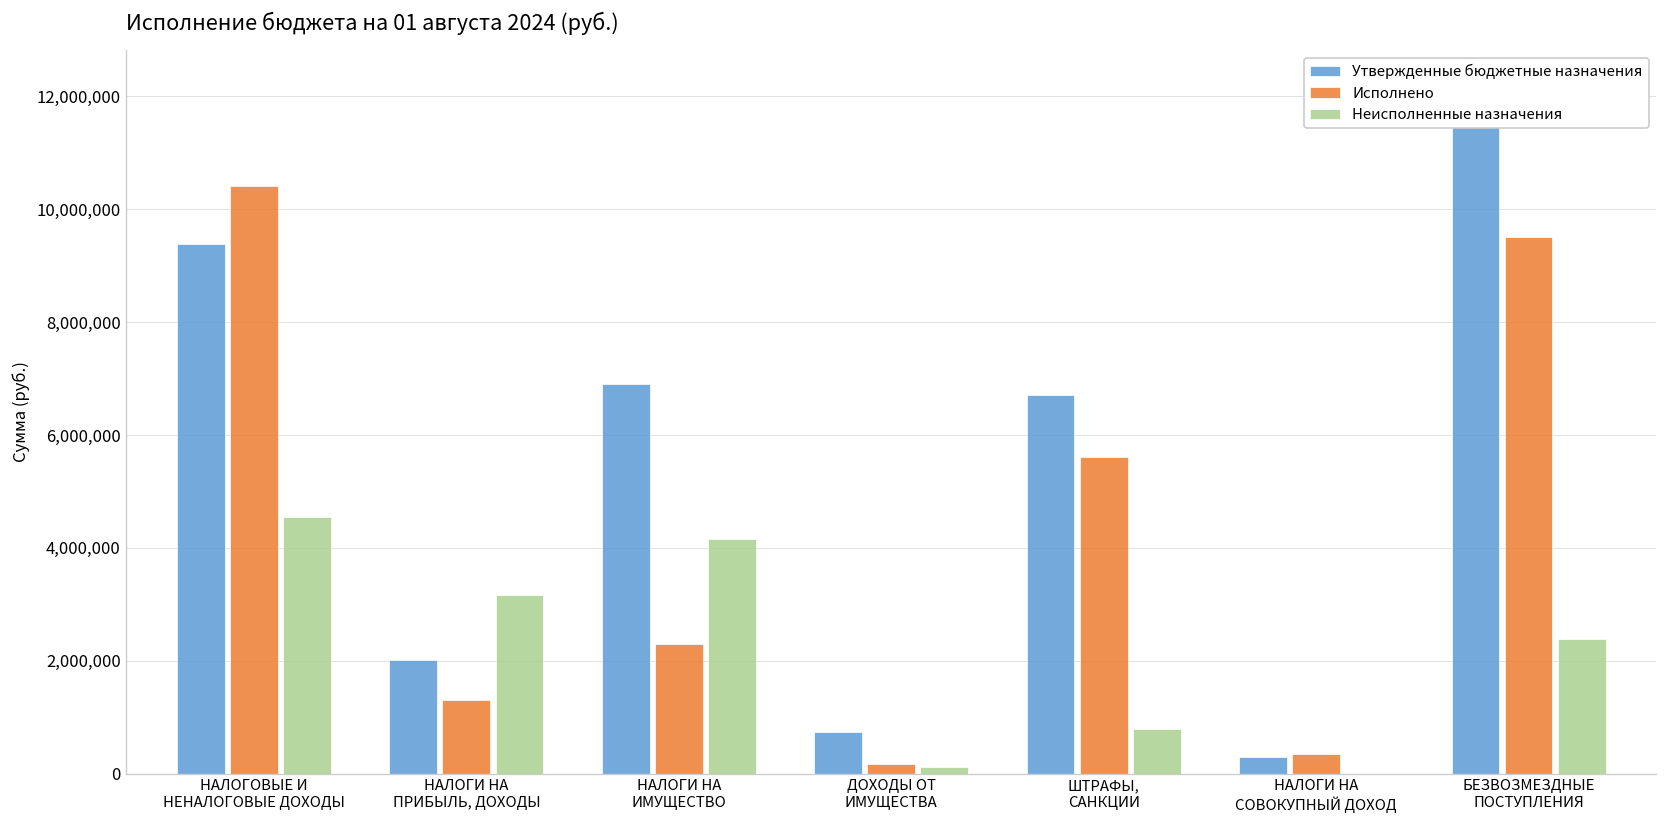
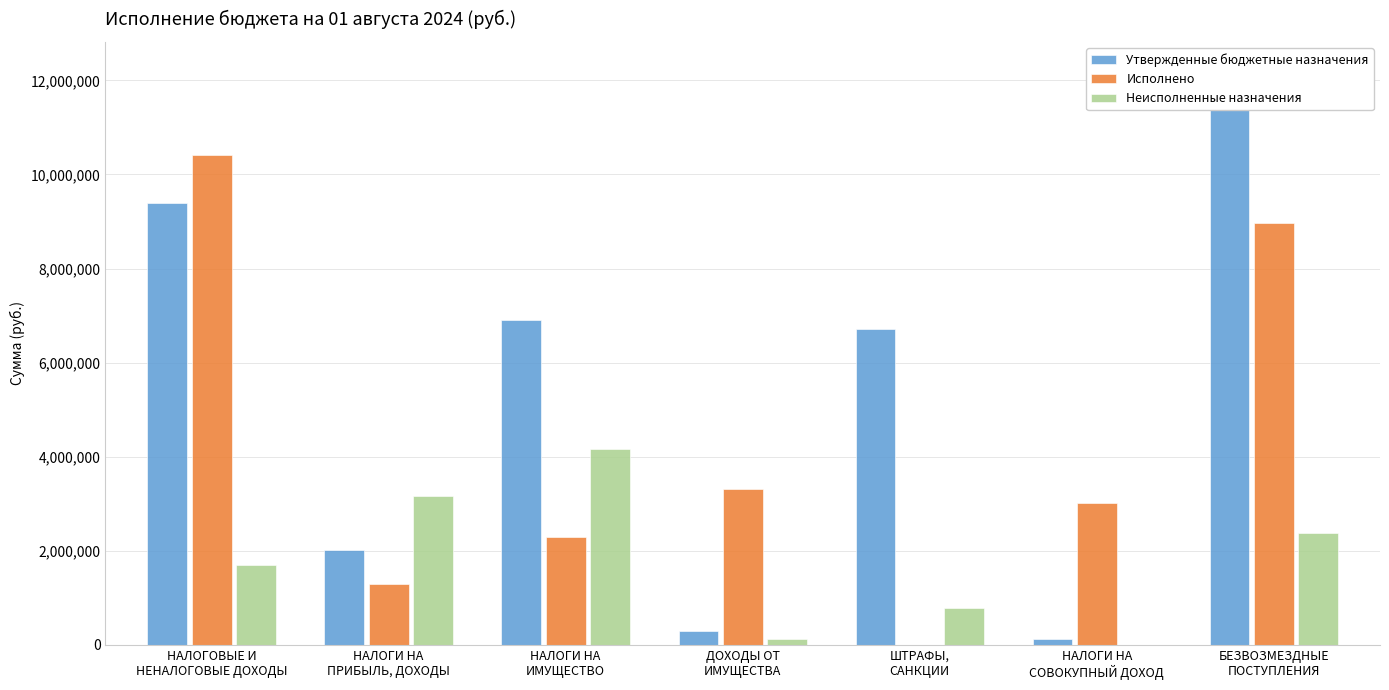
Неисполненные назначения, НАЛОГОВЫЕ И НЕНАЛОГОВЫЕ ДОХОДЫ: 4,600,000 -> 1,700,000
Утвержденные бюджетные назначения, ДОХОДЫ ОТ ИМУЩЕСТВА: 700,000 -> 300,000
Исполнено, ДОХОДЫ ОТ ИМУЩЕСТВА: 200,000 -> 3,300,000
Исполнено, ШТРАФЫ, САНКЦИИ: 5,600,000 -> 0
Утвержденные бюджетные назначения, НАЛОГИ НА СОВОКУПНЫЙ ДОХОД: 300,000 -> 100,000
Исполнено, НАЛОГИ НА СОВОКУПНЫЙ ДОХОД: 300,000 -> 3,000,000
Исполнено, БЕЗВОЗМЕЗДНЫЕ ПОСТУПЛЕНИЯ: 9,500,000 -> 9,000,000
